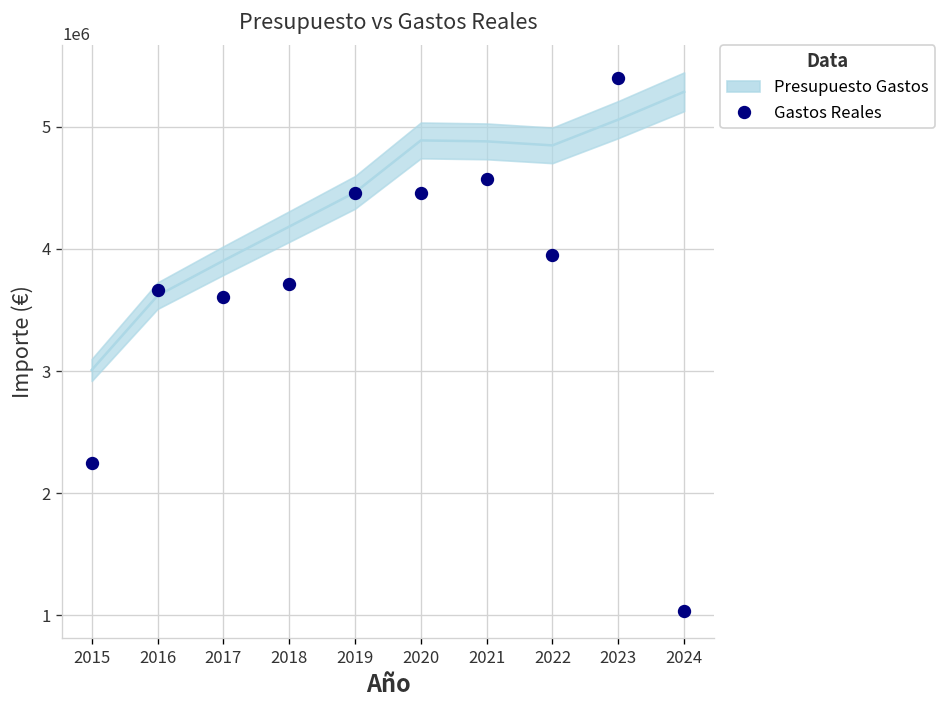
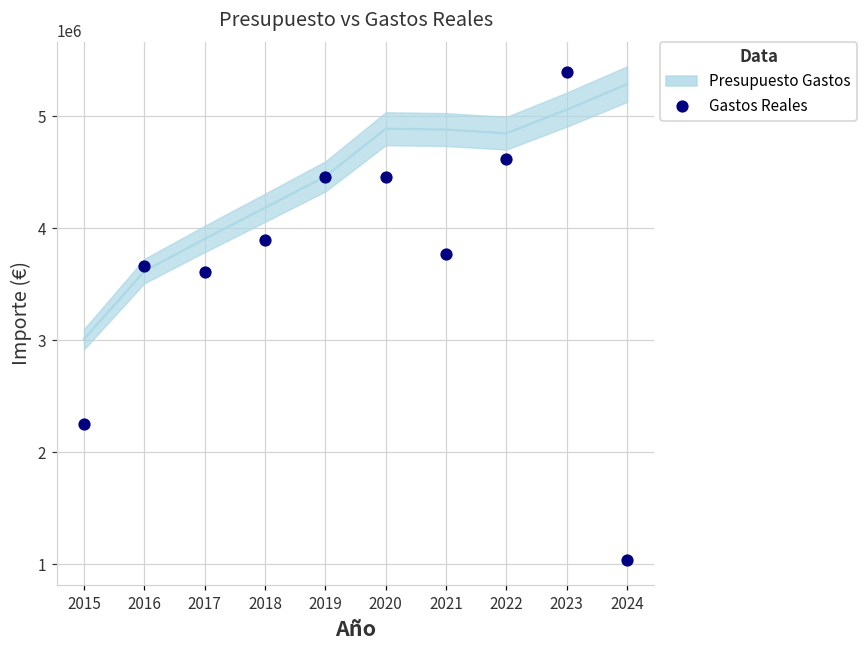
Gastos Reales, 2018: 3710000 -> 3890000
Gastos Reales, 2021: 4580000 -> 3770000
Gastos Reales, 2022: 3950000 -> 4620000
